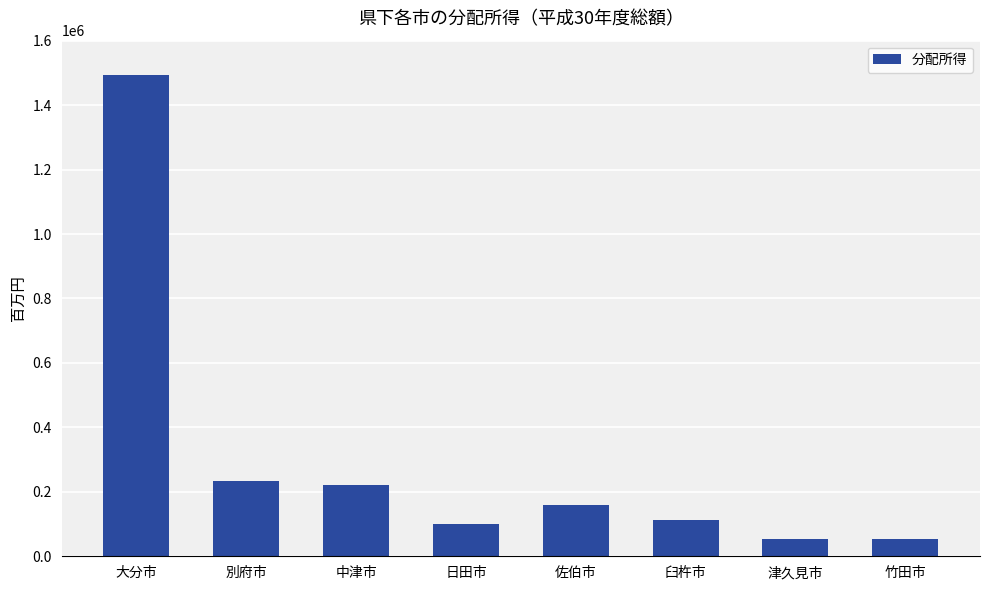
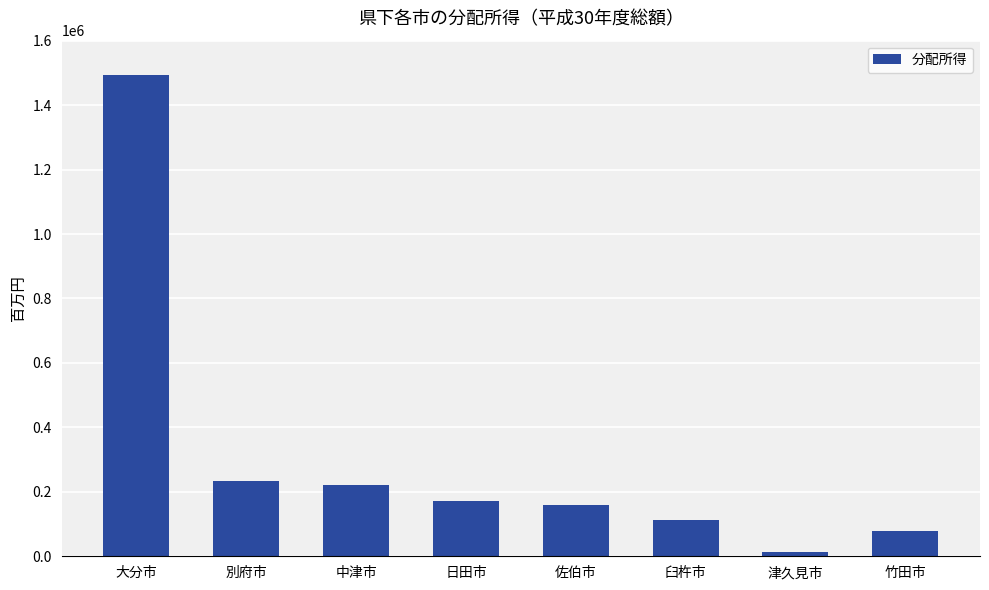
日田市: 100000 -> 170000
津久見市: 50000 -> 10000
竹田市: 50000 -> 80000
